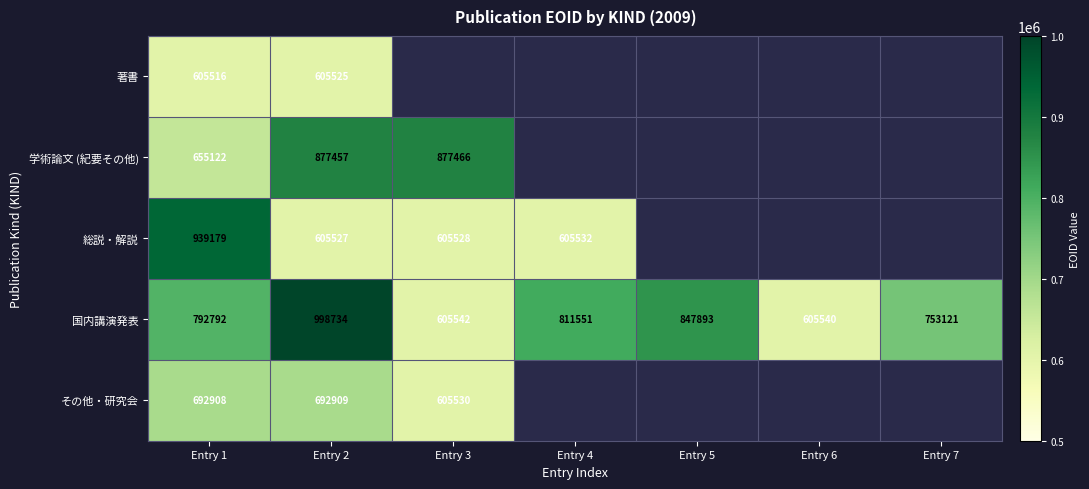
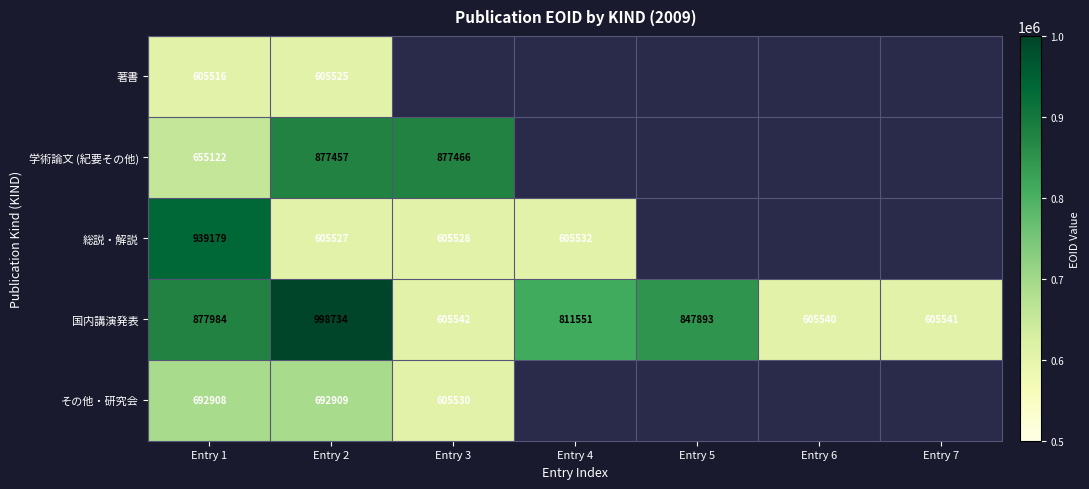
国内講演発表, Entry 1: 792792 -> 877984
国内講演発表, Entry 7: 753121 -> 605541
